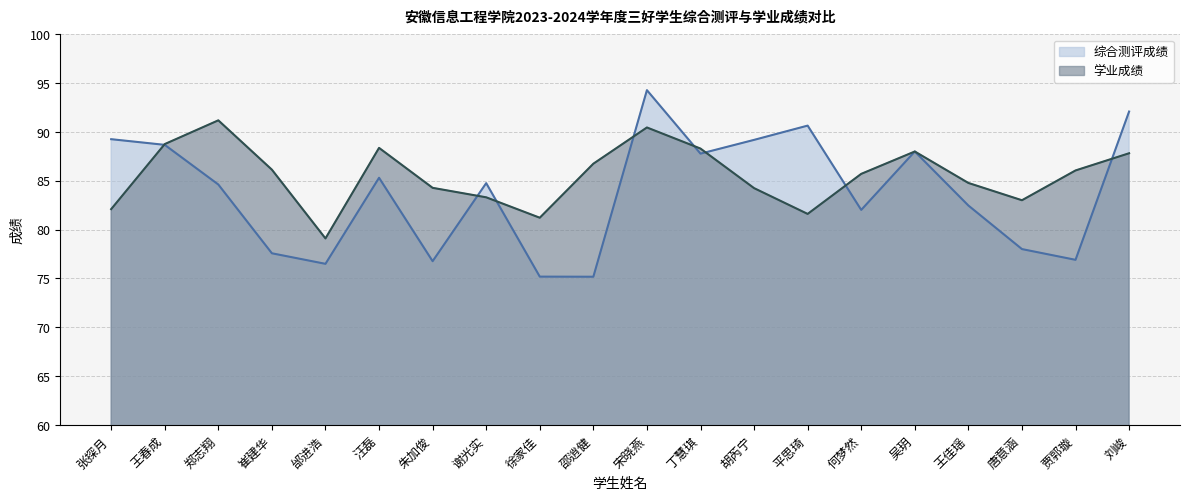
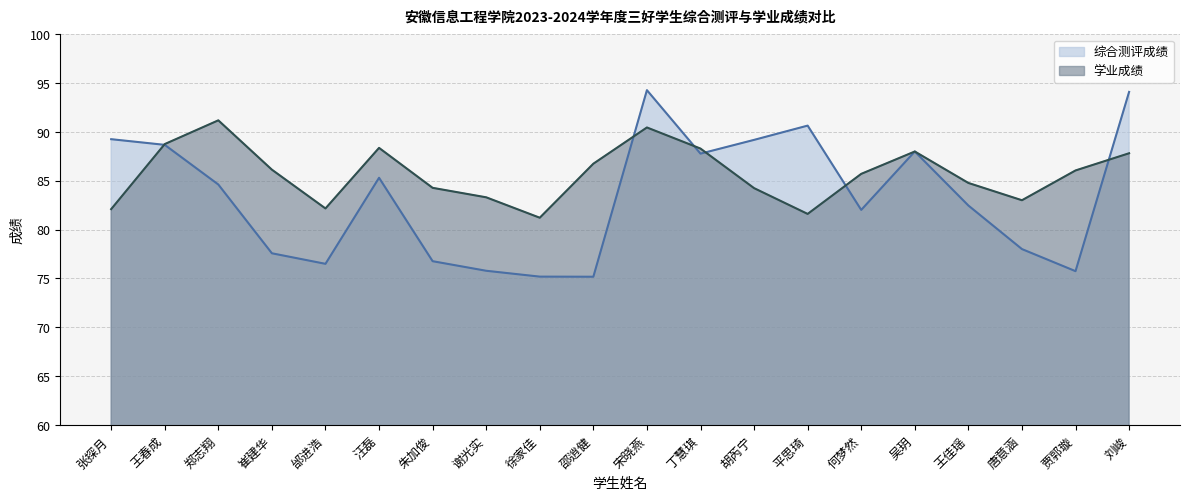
学业成绩, 邰进浩: 79 -> 82
综合测评成绩, 谢光实: 85 -> 76
综合测评成绩, 贾郭璇: 77 -> 76
综合测评成绩, 刘峻: 92 -> 94
